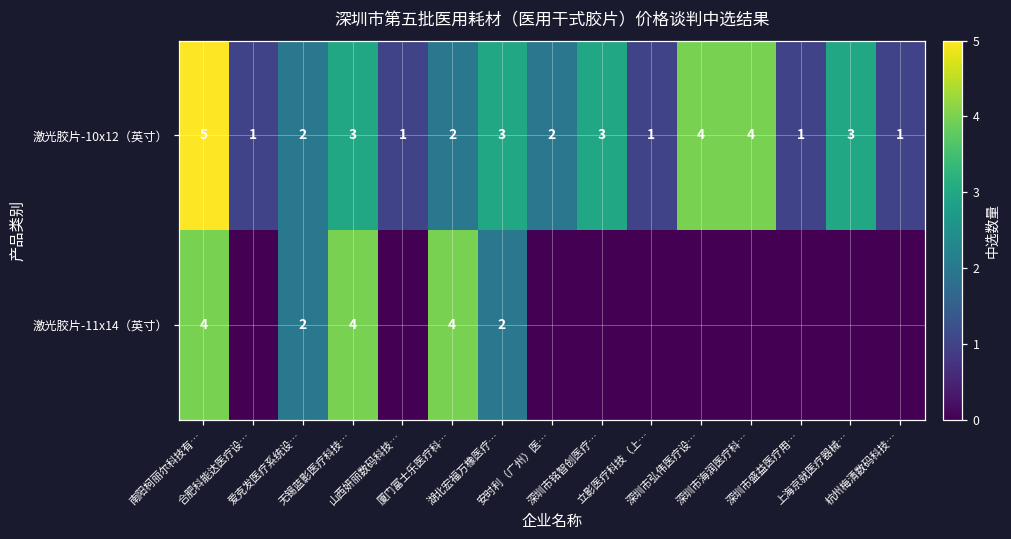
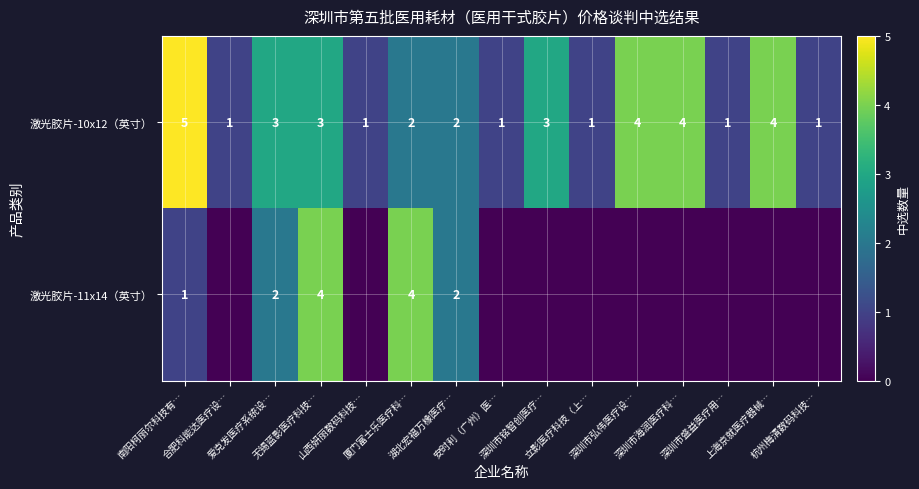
激光胶片-10x12（英寸）, 爱克发医疗系统设…: 2 -> 3
激光胶片-10x12（英寸）, 湖北宏福万橡医疗…: 3 -> 2
激光胶片-10x12（英寸）, 安时利（广州）医…: 2 -> 1
激光胶片-10x12（英寸）, 上海京就医疗器械…: 3 -> 4
激光胶片-11x14（英寸）, 南阳柯丽尔科技有…: 4 -> 1
